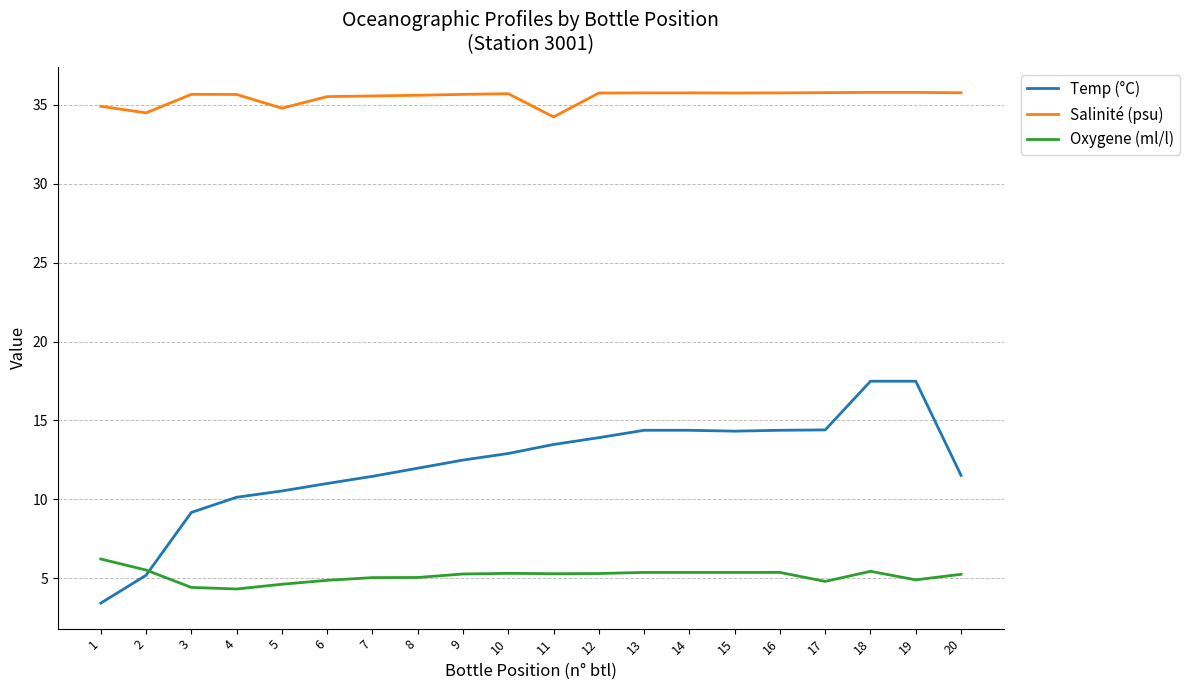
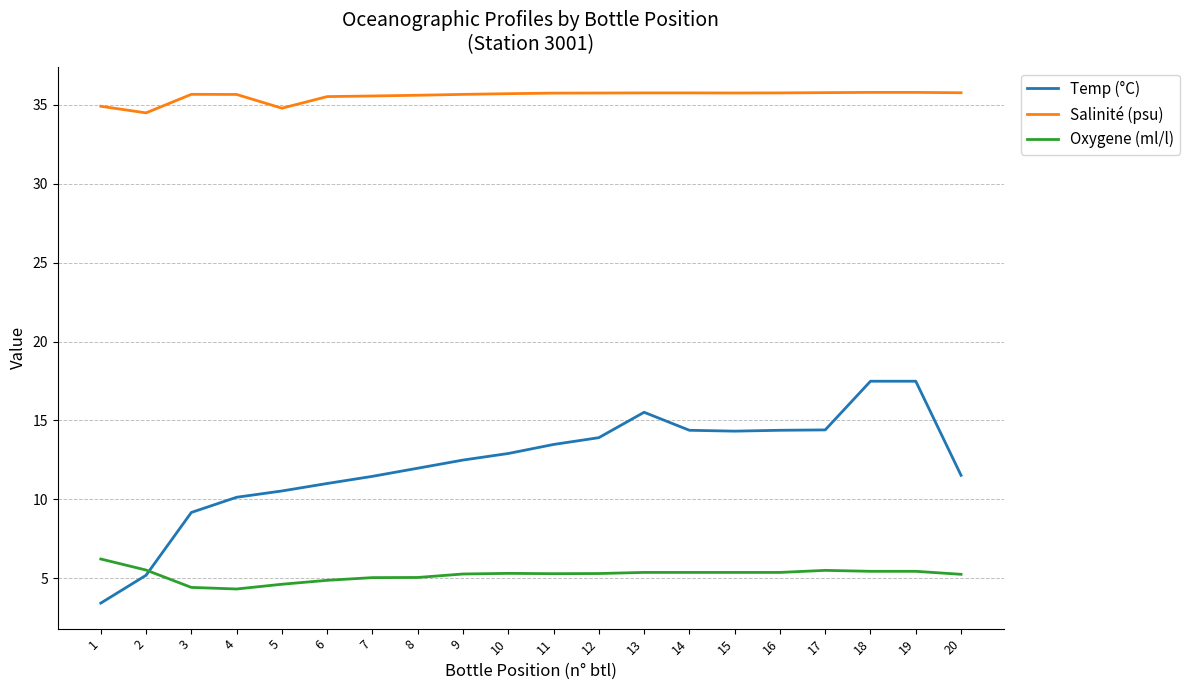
Salinité (psu), 11: 34.2 -> 35.7
Temp (°C), 13: 14.4 -> 15.5
Oxygene (ml/l), 17: 4.8 -> 5.5
Oxygene (ml/l), 19: 4.9 -> 5.4
